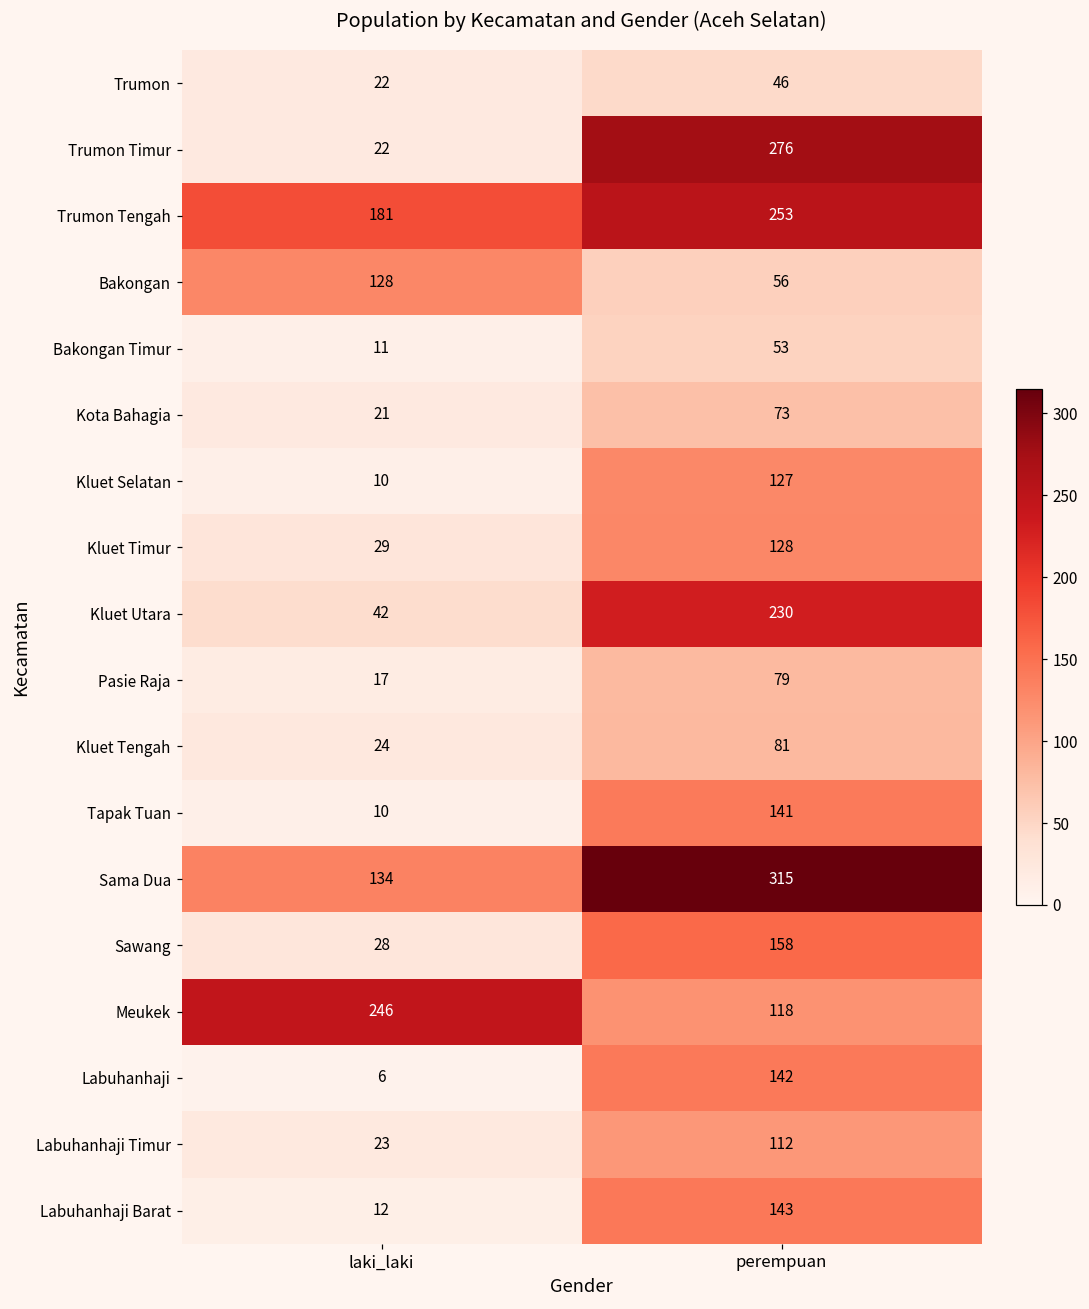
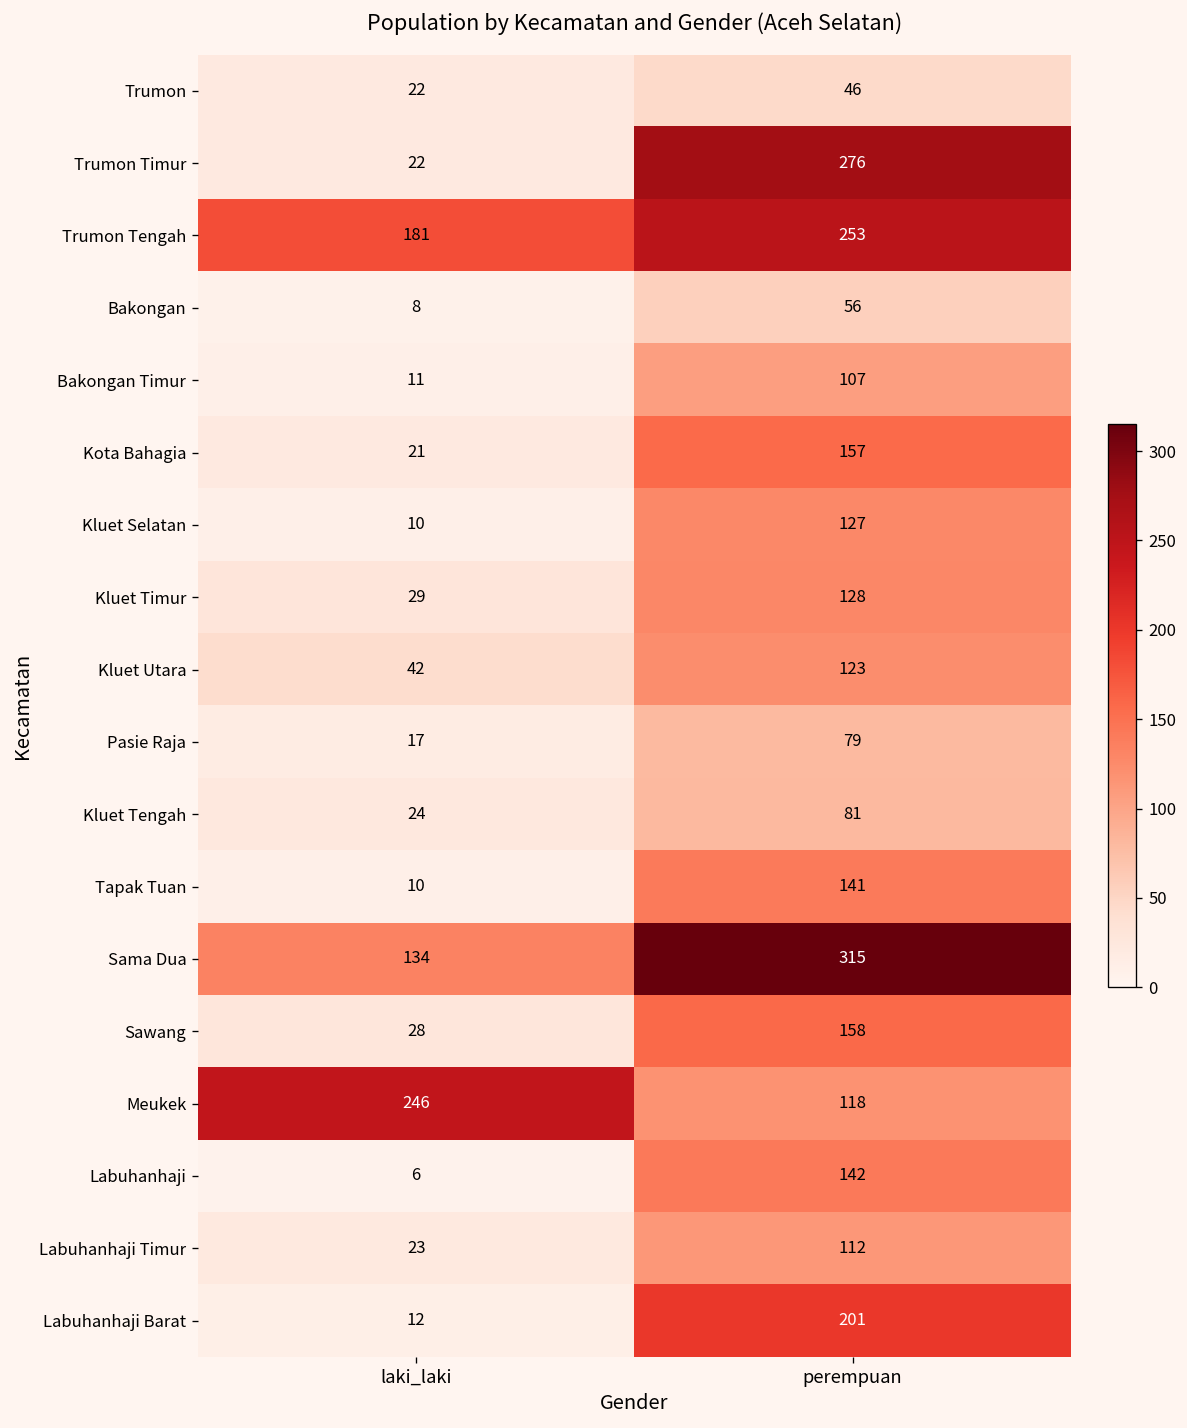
Bakongan, laki_laki: 128 -> 8
Bakongan Timur, perempuan: 53 -> 107
Kota Bahagia, perempuan: 73 -> 157
Kluet Utara, perempuan: 230 -> 123
Labuhanhaji Barat, perempuan: 143 -> 201
